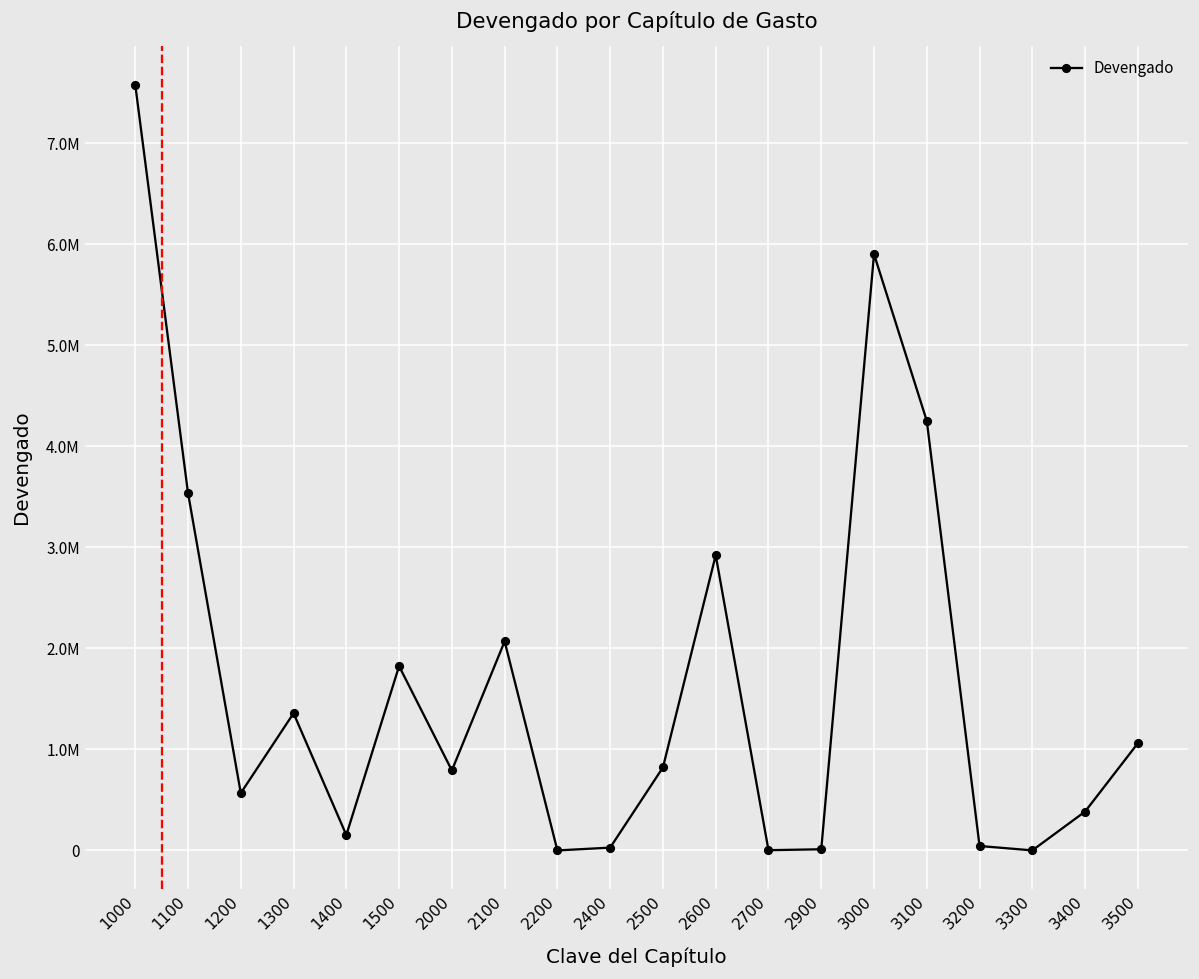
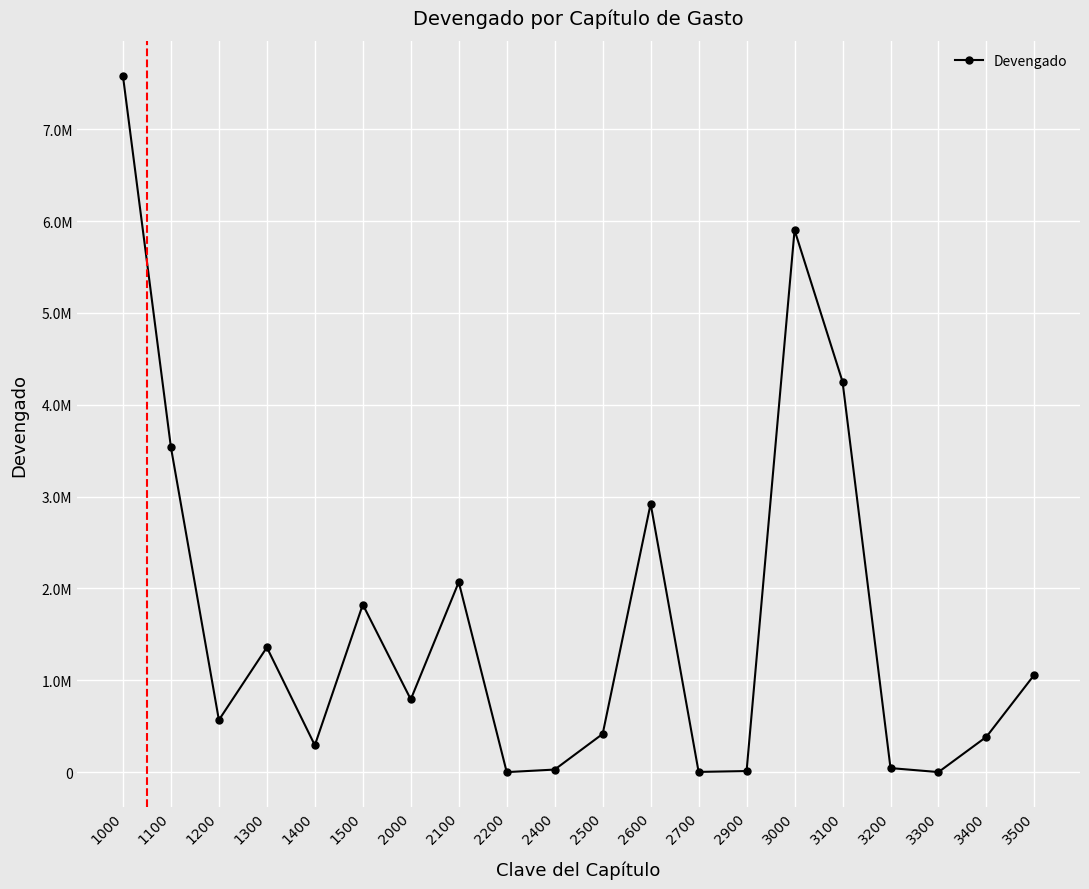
1400: 200000 -> 300000
2500: 800000 -> 400000
